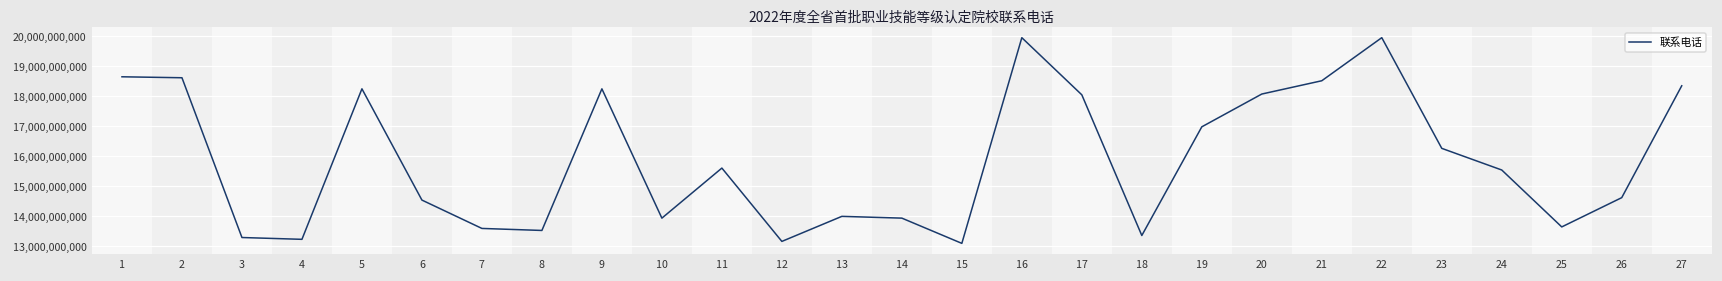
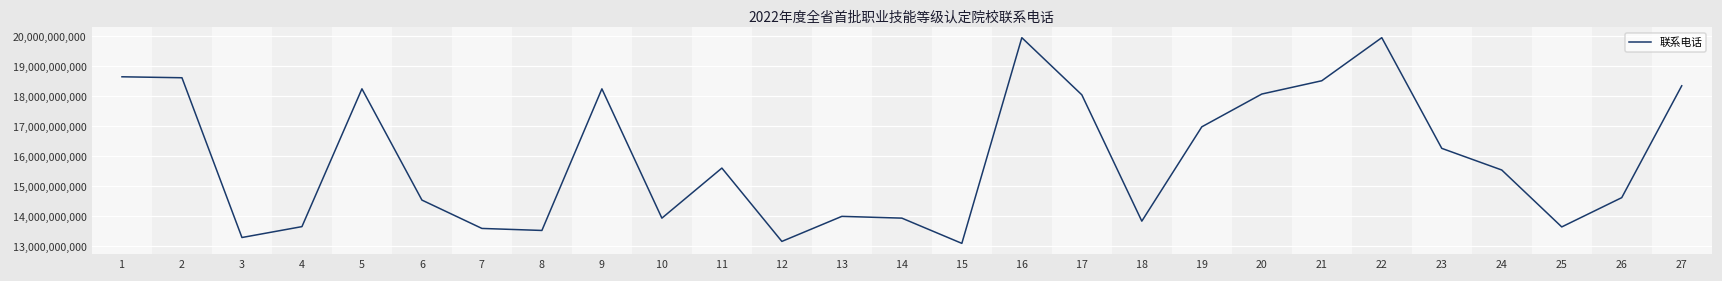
4: 13,200,000,000 -> 13,700,000,000
18: 13,400,000,000 -> 13,800,000,000
